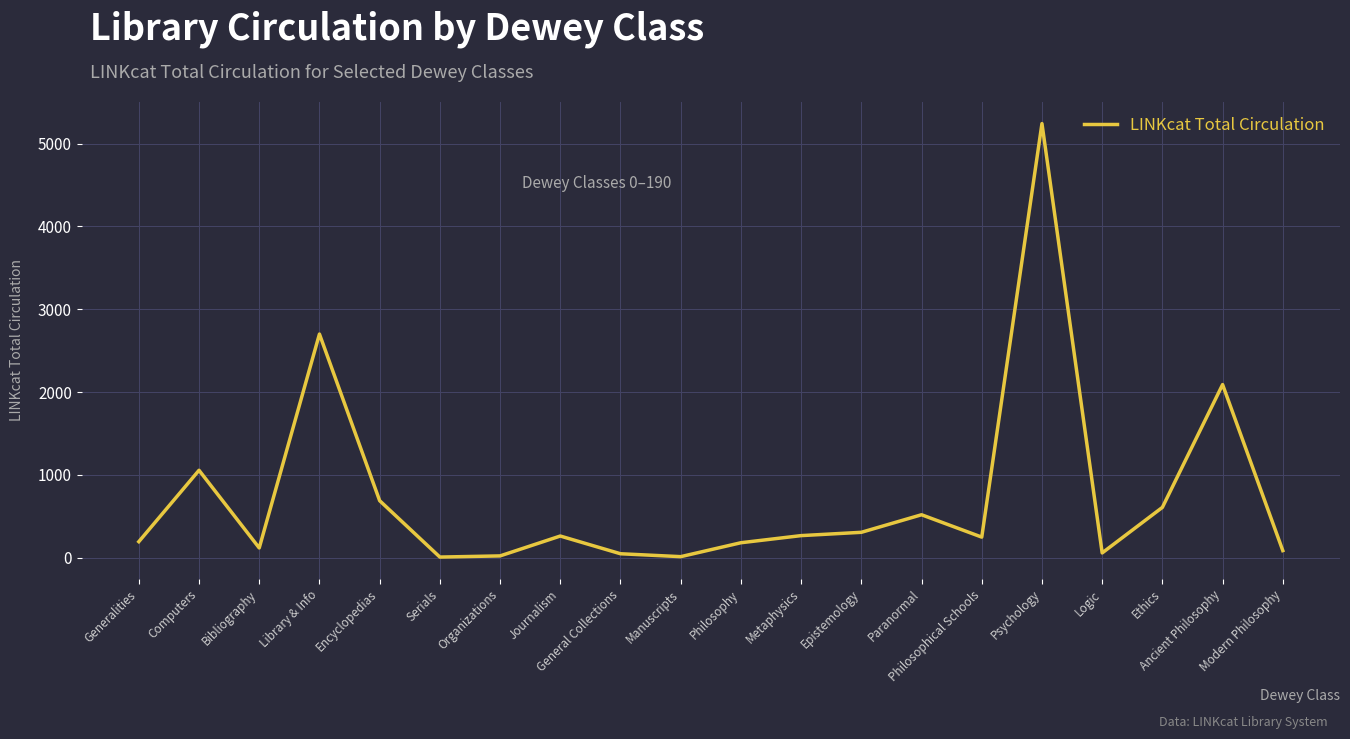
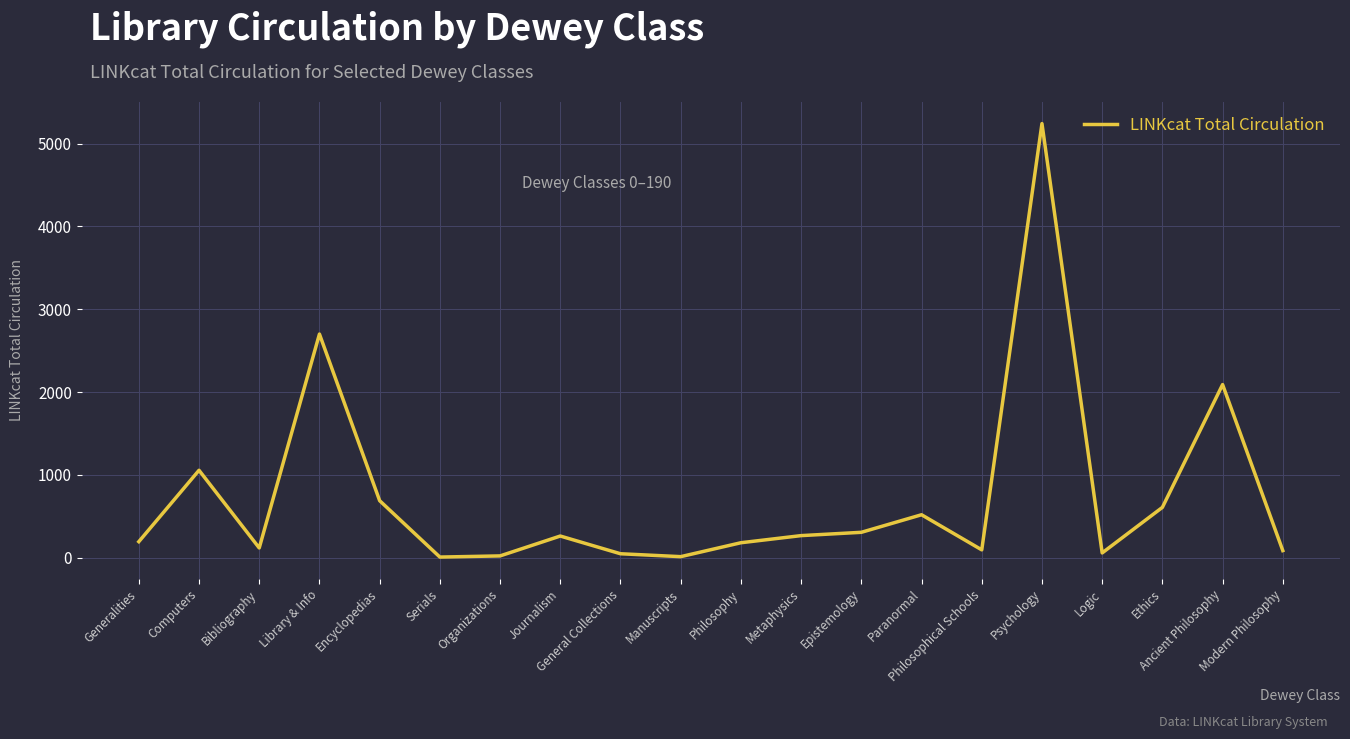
Philosophical Schools: 200 -> 100
